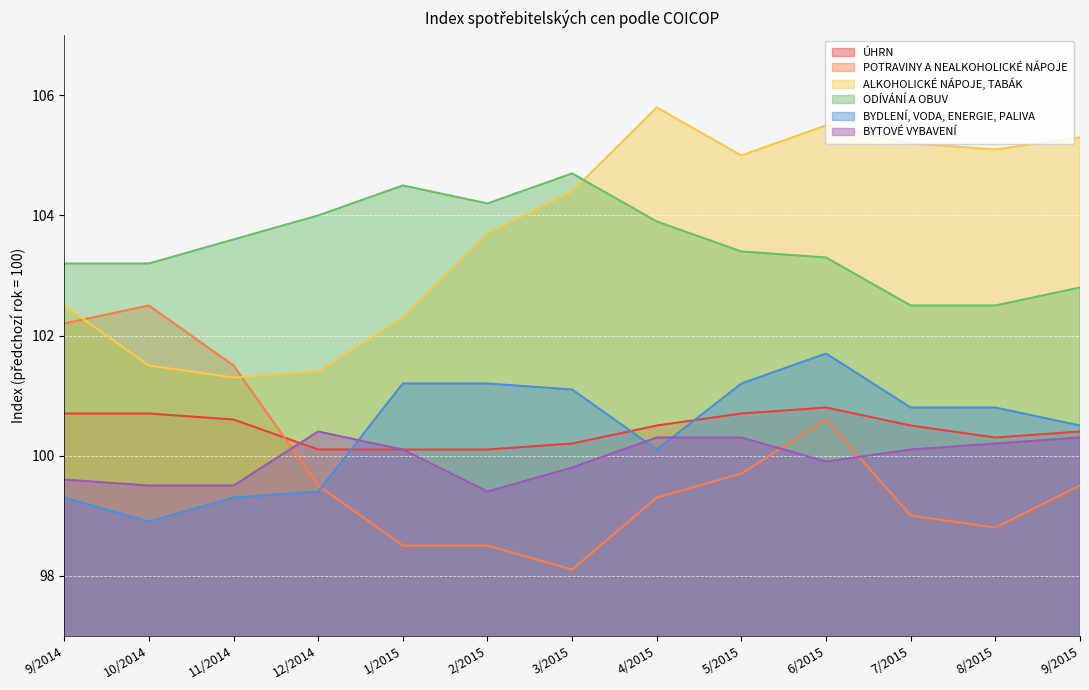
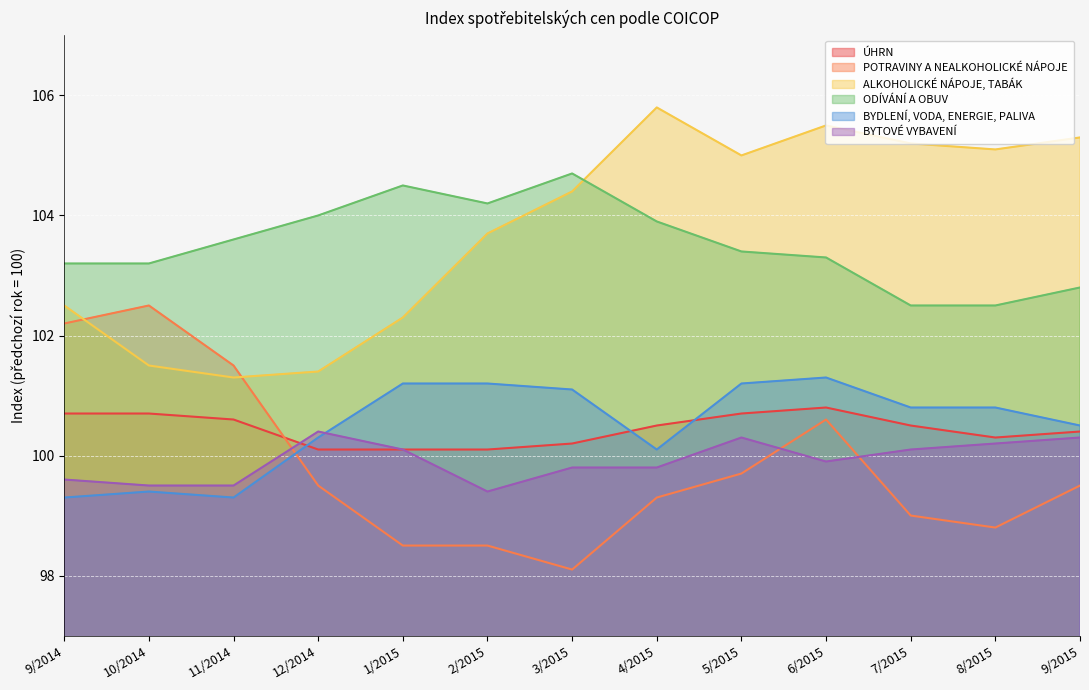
BYDLENÍ, VODA, ENERGIE, PALIVA, 10/2014: 98.9 -> 99.4
BYDLENÍ, VODA, ENERGIE, PALIVA, 12/2014: 99.4 -> 100.3
BYTOVÉ VYBAVENÍ, 4/2015: 100.3 -> 99.8
BYDLENÍ, VODA, ENERGIE, PALIVA, 6/2015: 101.7 -> 101.3
